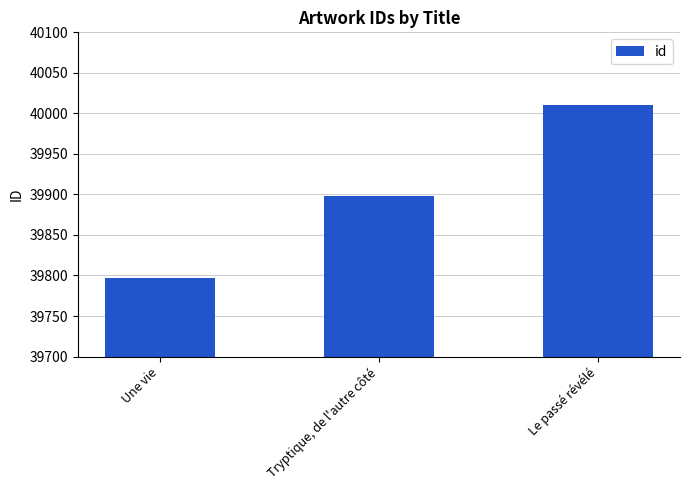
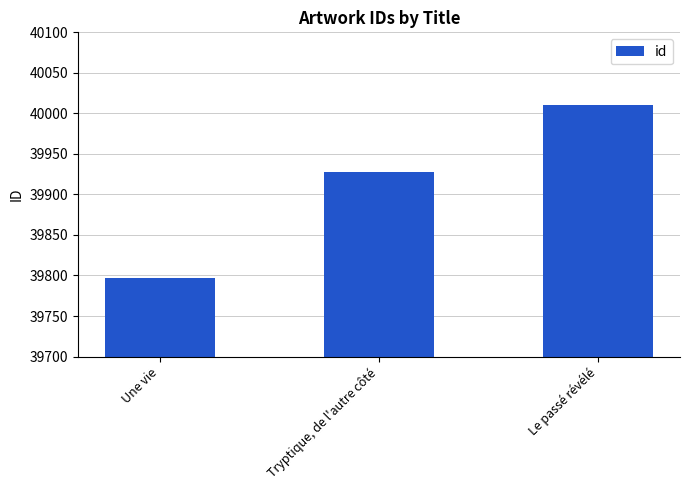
Tryptique, de l'autre côté: 39900 -> 39930
